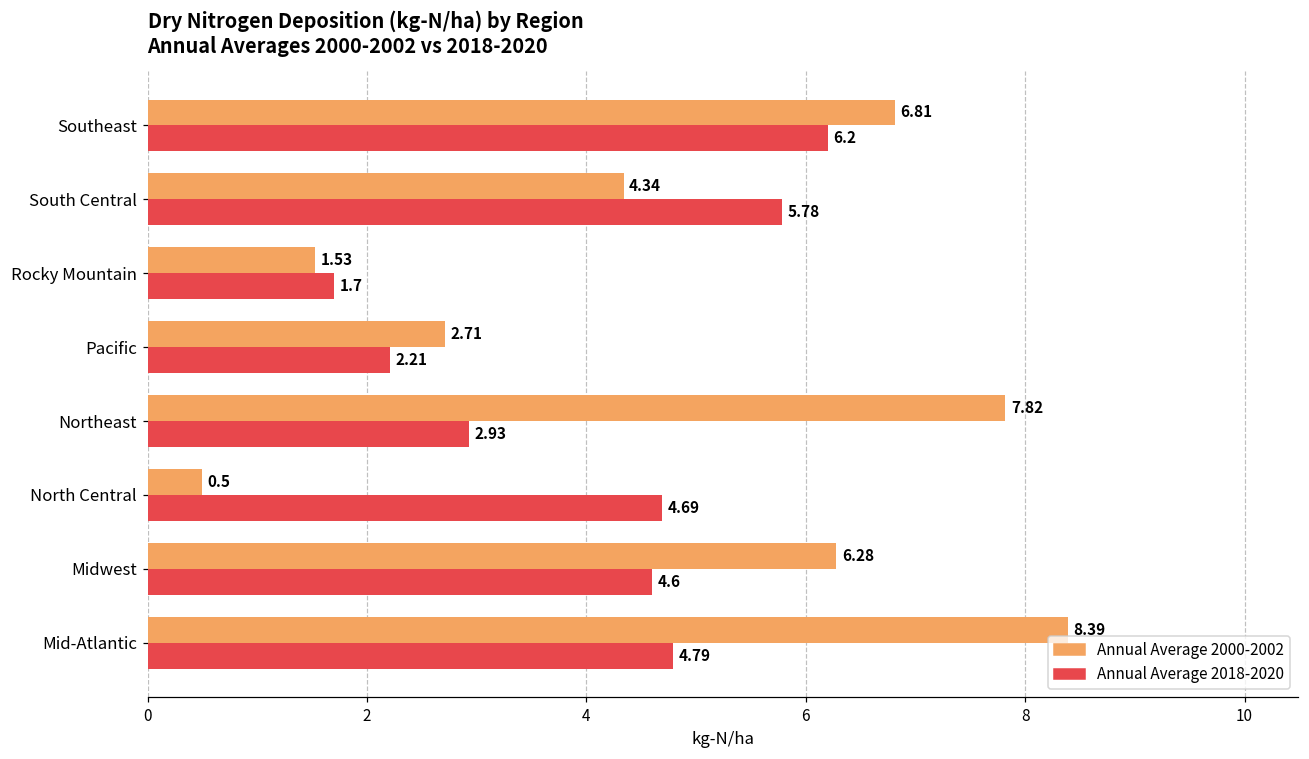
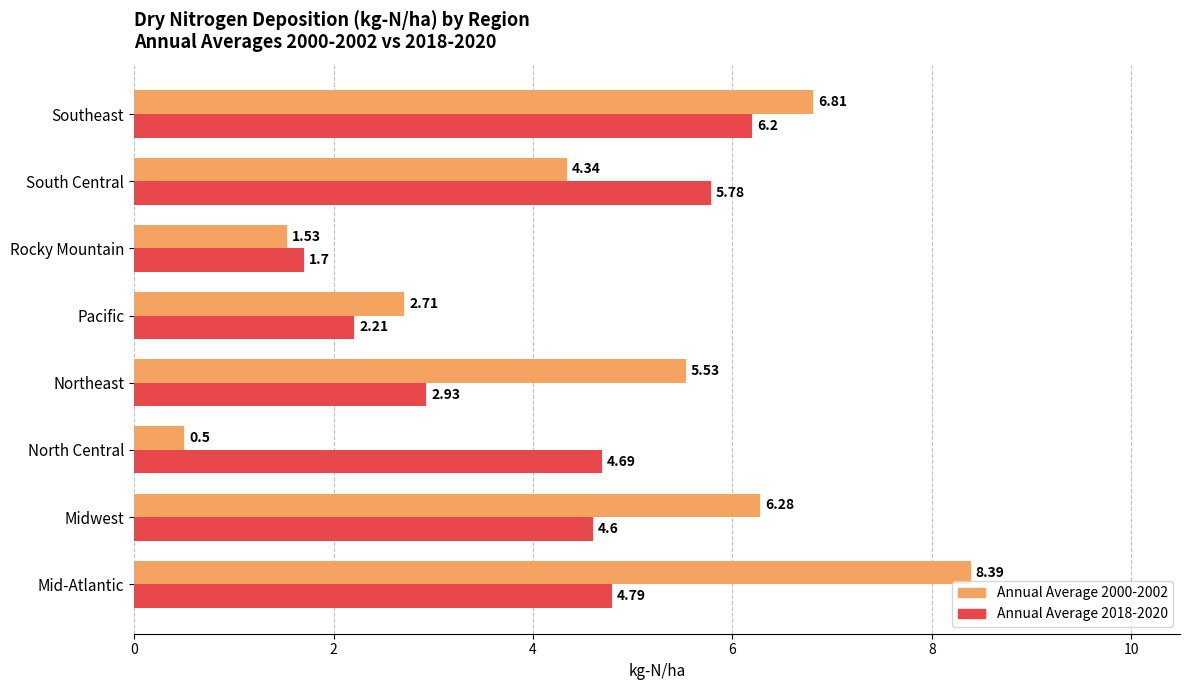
Annual Average 2000-2002, Northeast: 7.82 -> 5.53
